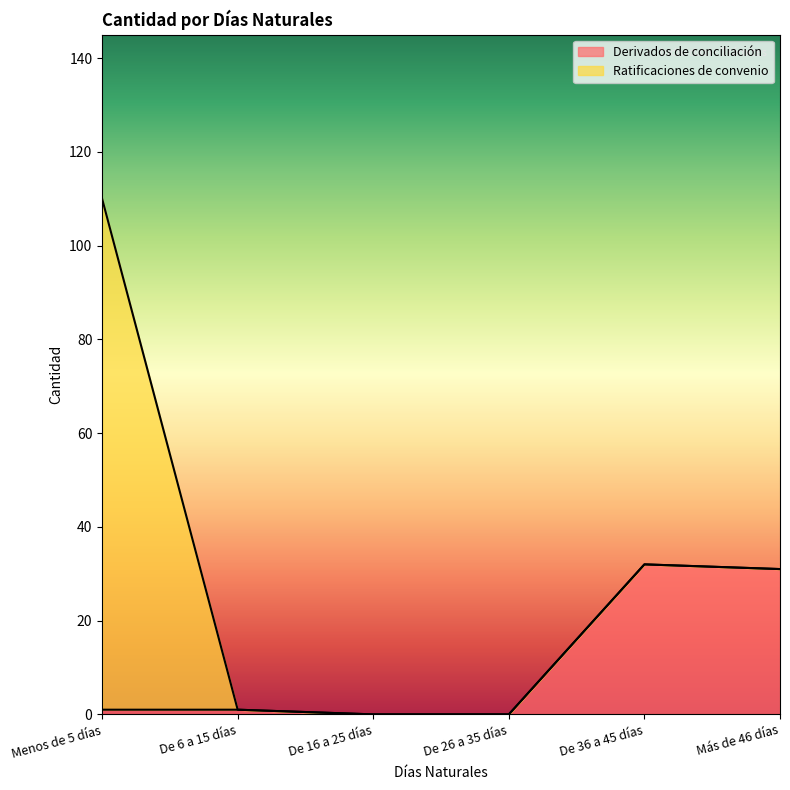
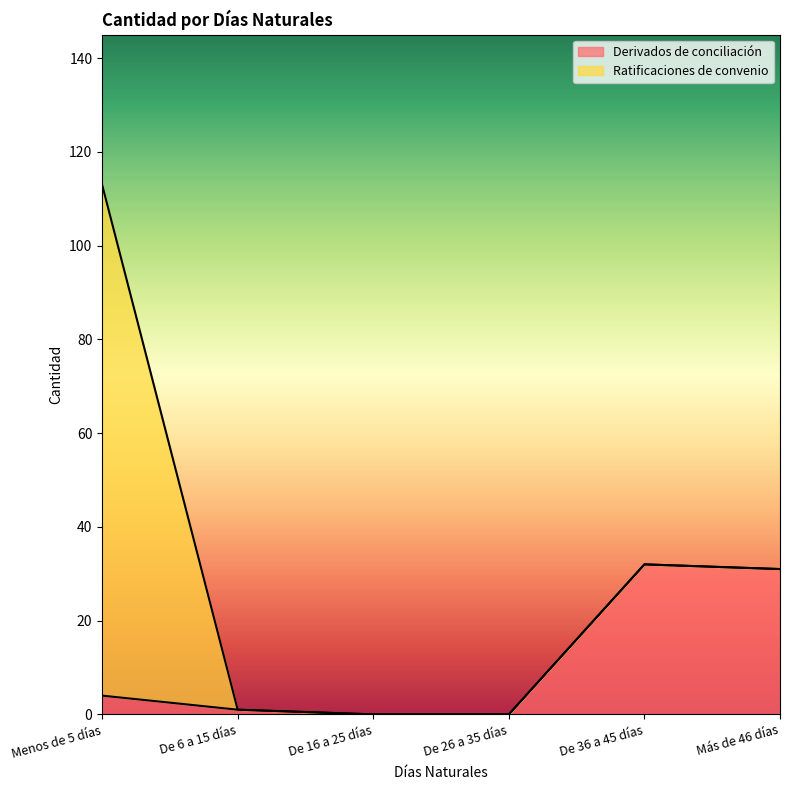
Derivados de conciliación, Menos de 5 días: 1 -> 4
